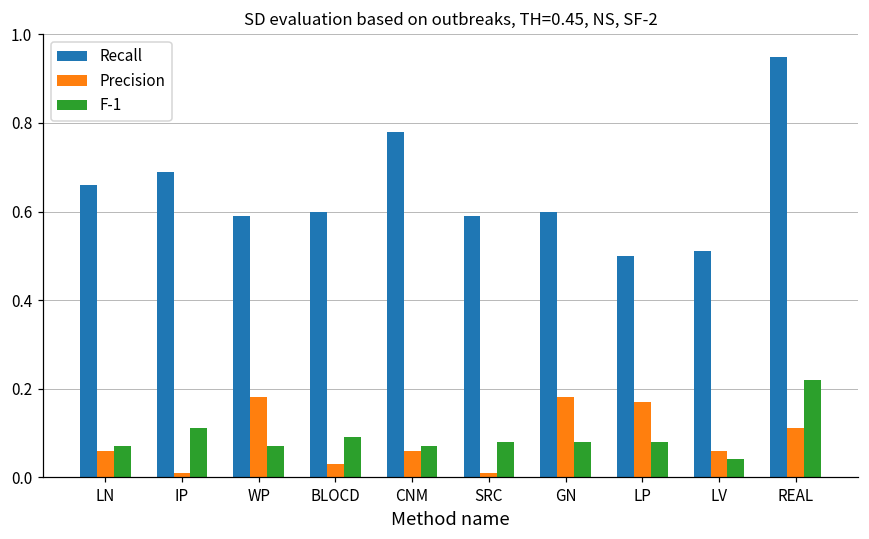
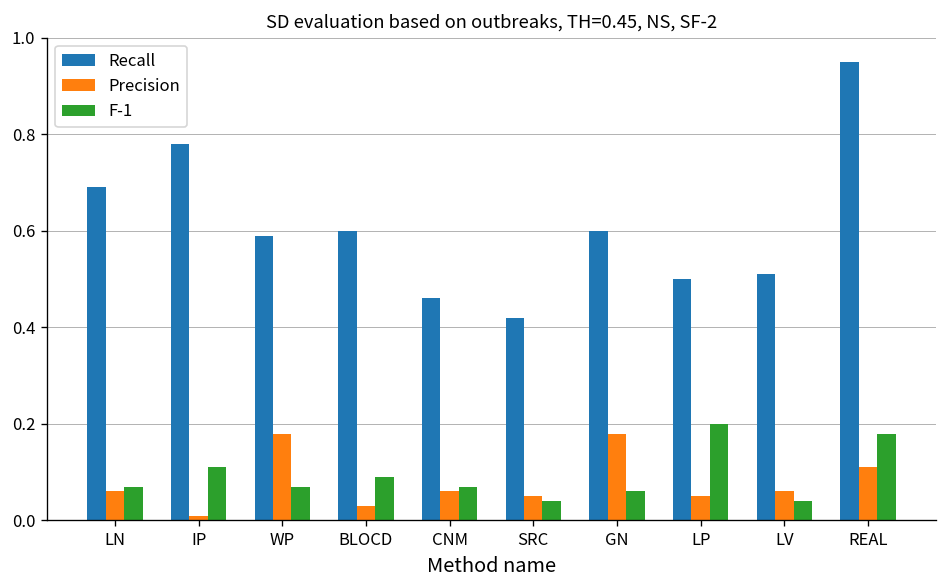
Recall, LN: 0.66 -> 0.69
Recall, IP: 0.69 -> 0.78
Recall, CNM: 0.78 -> 0.46
Recall, SRC: 0.59 -> 0.42
Precision, SRC: 0.01 -> 0.05
F-1, SRC: 0.08 -> 0.04
F-1, GN: 0.08 -> 0.06
Precision, LP: 0.17 -> 0.05
F-1, LP: 0.08 -> 0.20
F-1, REAL: 0.22 -> 0.18
